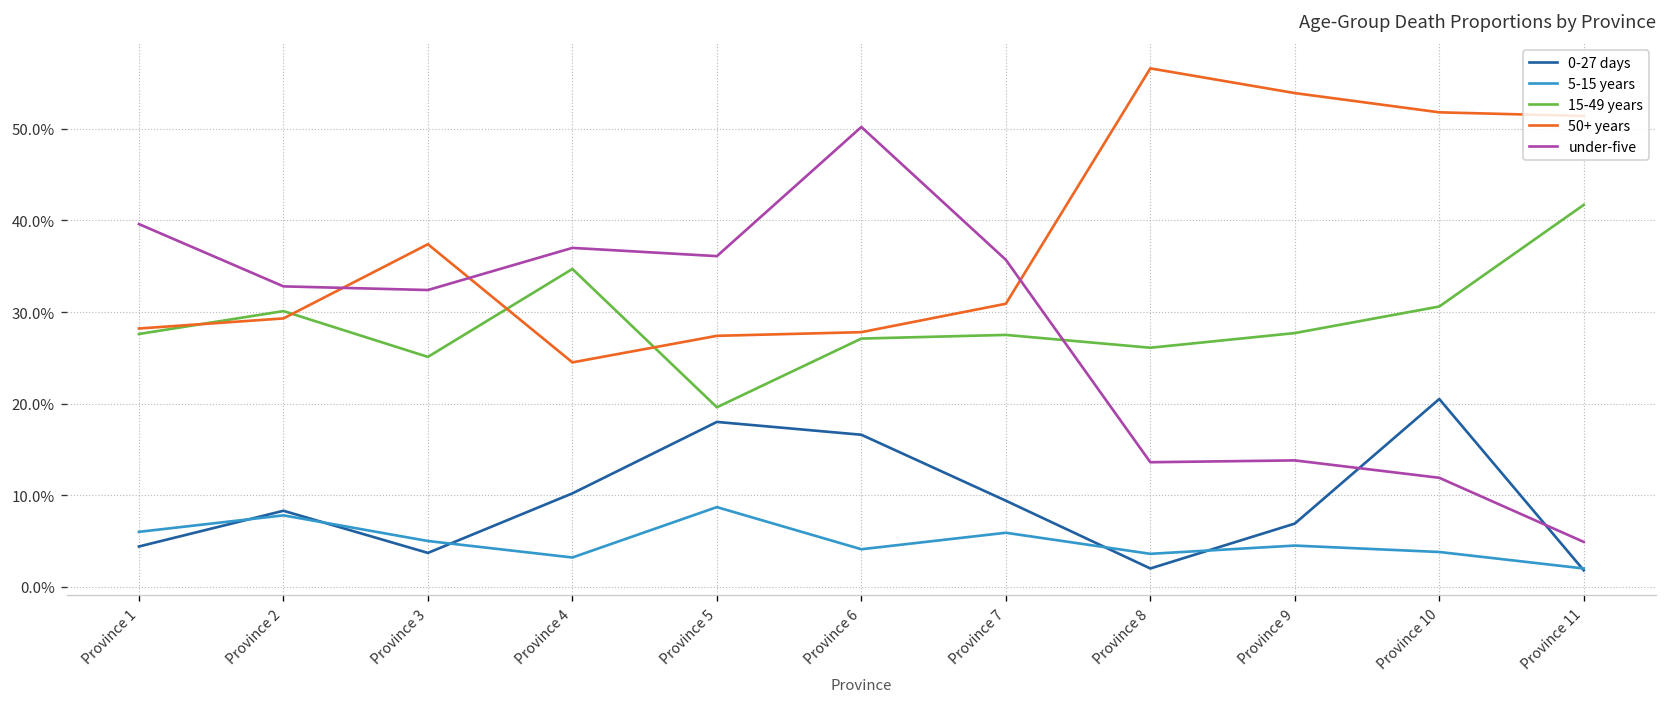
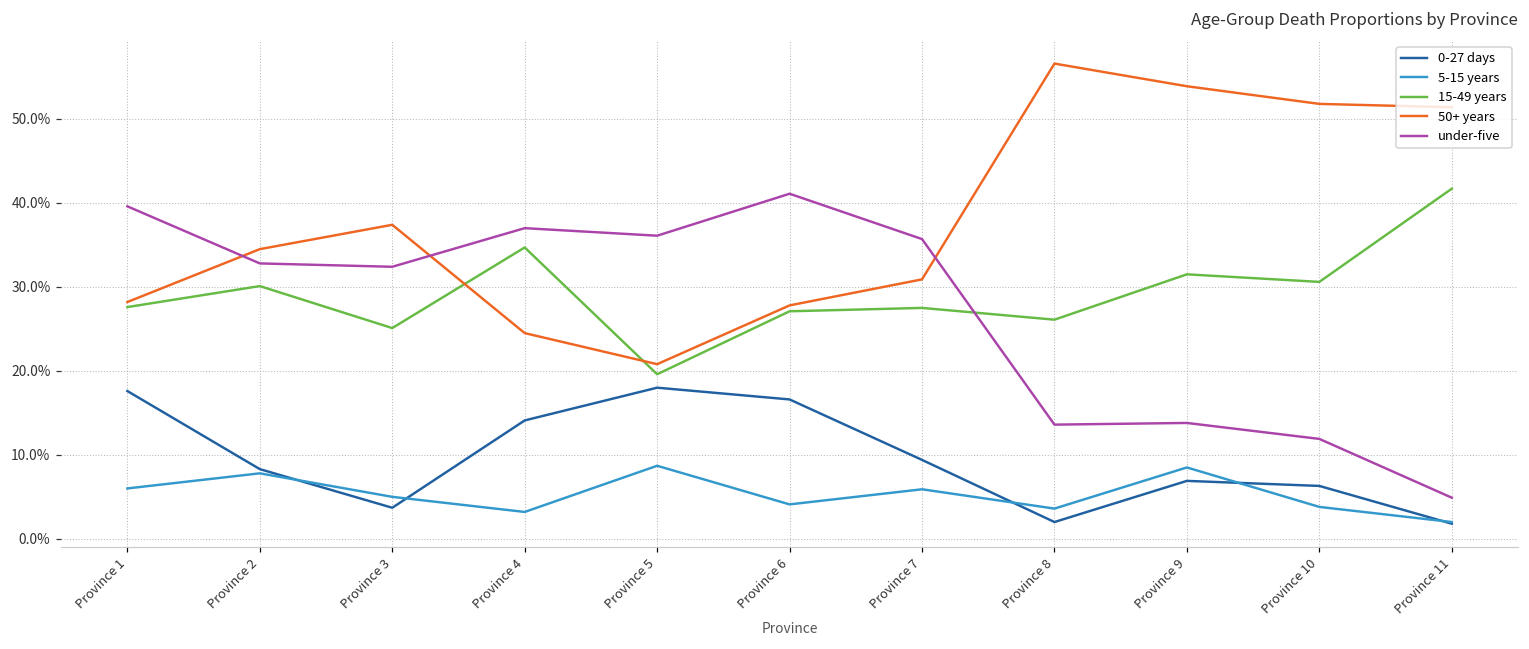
0-27 days, Province 1: 4% -> 18%
50+ years, Province 2: 29% -> 35%
0-27 days, Province 4: 10% -> 14%
50+ years, Province 5: 27% -> 21%
under-five, Province 6: 50% -> 41%
5-15 years, Province 9: 5% -> 9%
15-49 years, Province 9: 28% -> 32%
0-27 days, Province 10: 21% -> 6%
